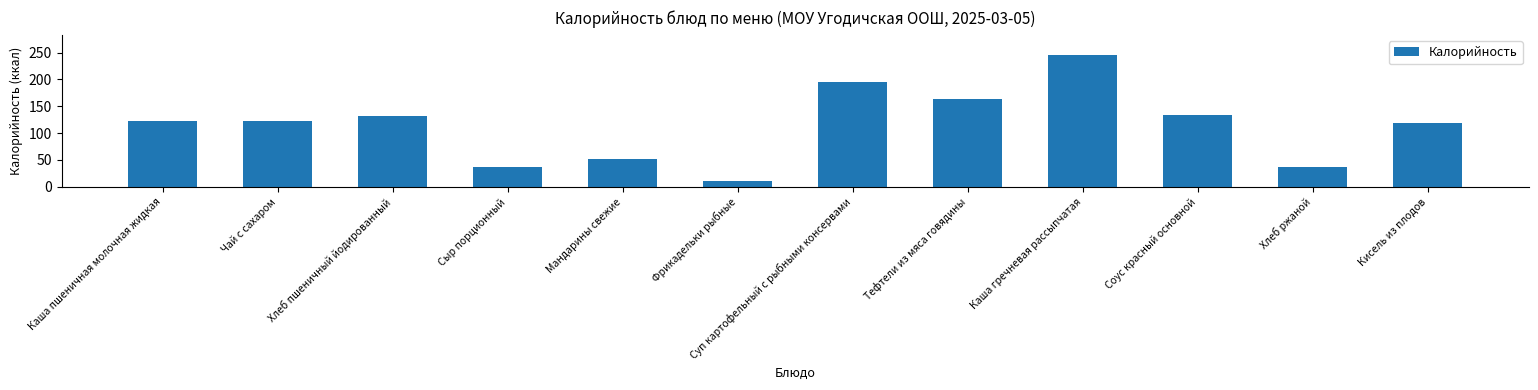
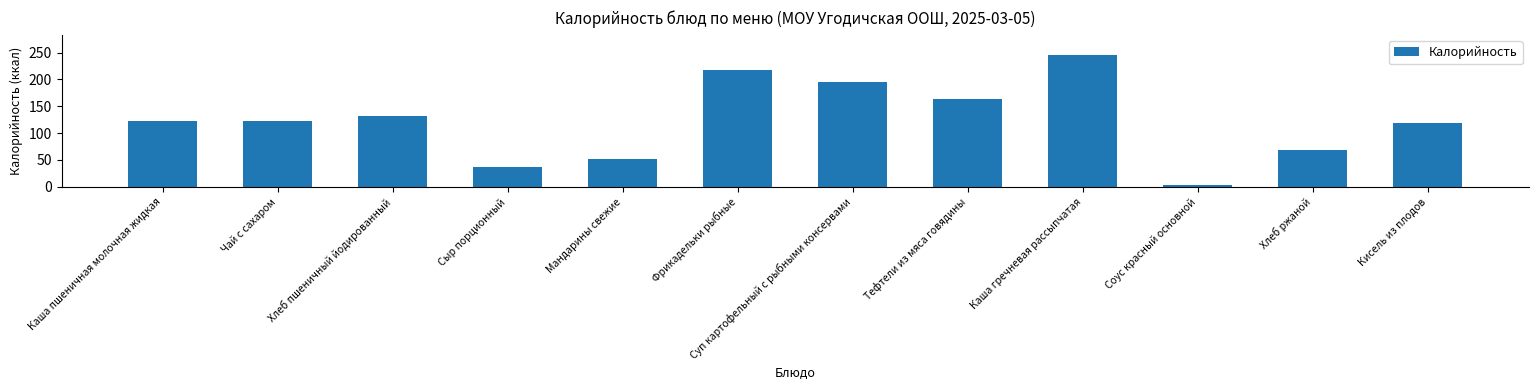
Фрикадельки рыбные: 10 -> 220
Соус красный основной: 130 -> 0
Хлеб ржаной: 40 -> 70
